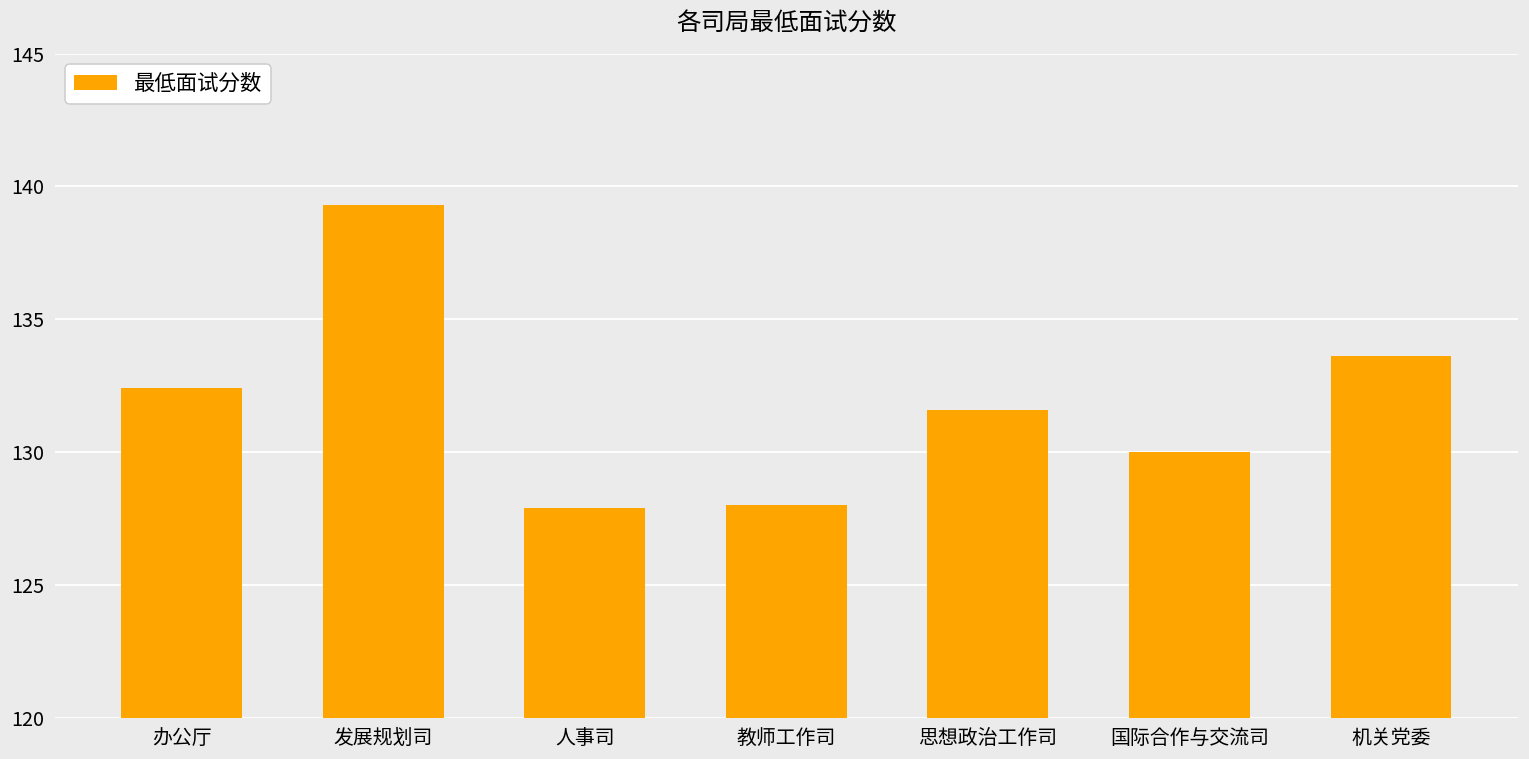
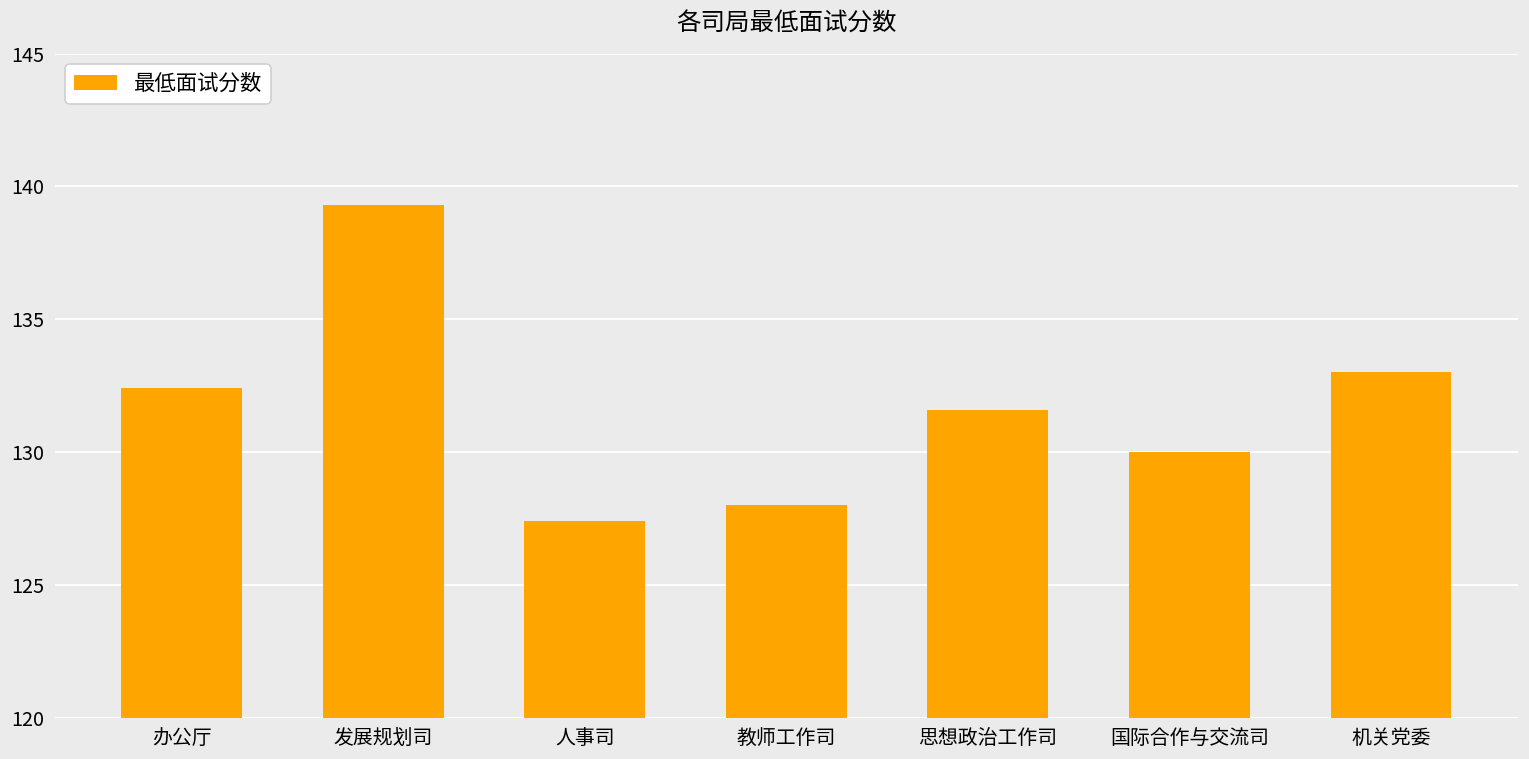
人事司: 127.9 -> 127.4
机关党委: 133.6 -> 133.0
